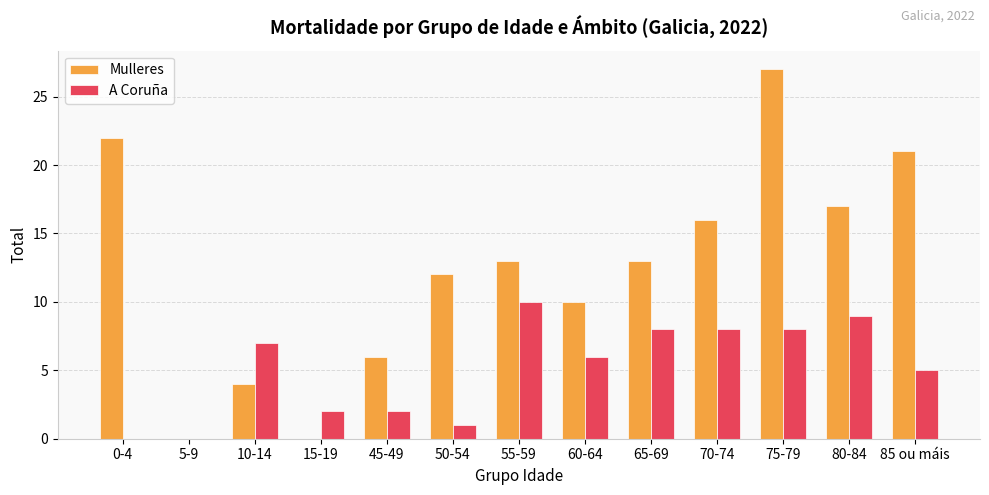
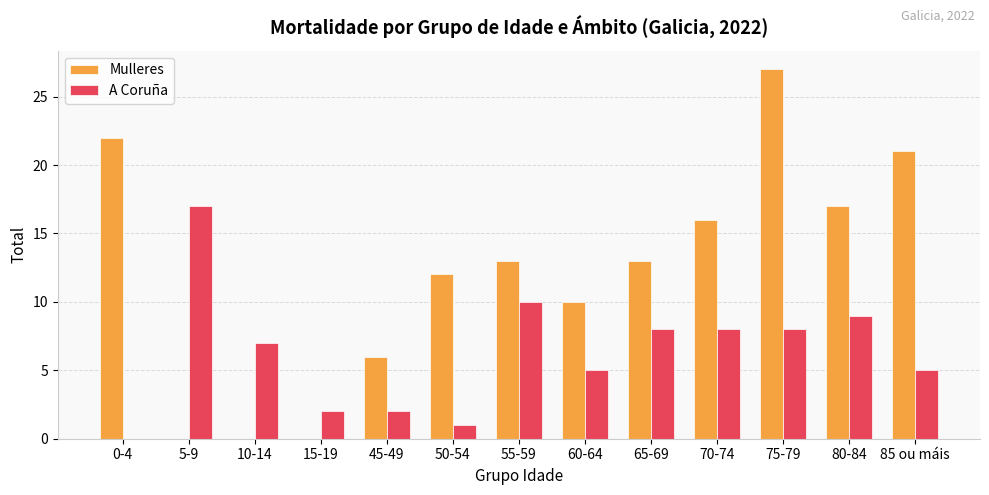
A Coruña, 5-9: 0 -> 17
Mulleres, 10-14: 4 -> 0
A Coruña, 60-64: 6 -> 5
